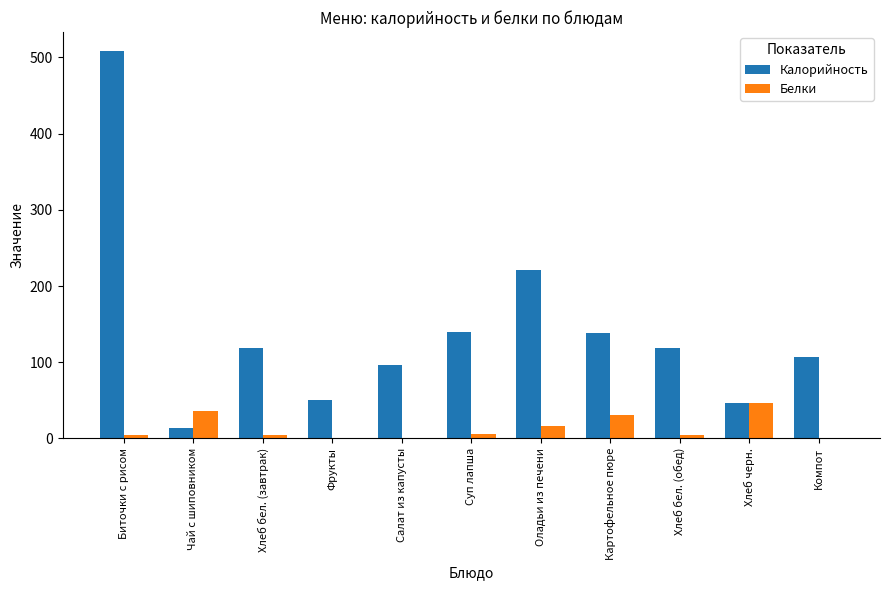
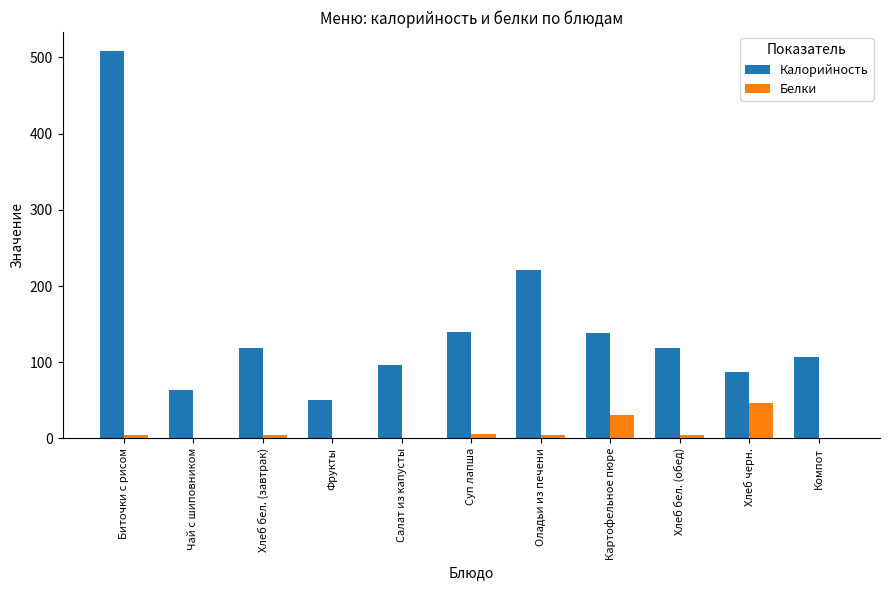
Калорийность, Чай с шиповником: 10 -> 60
Белки, Чай с шиповником: 40 -> 0
Белки, Оладьи из печени: 20 -> 10
Калорийность, Хлеб черн.: 50 -> 90
